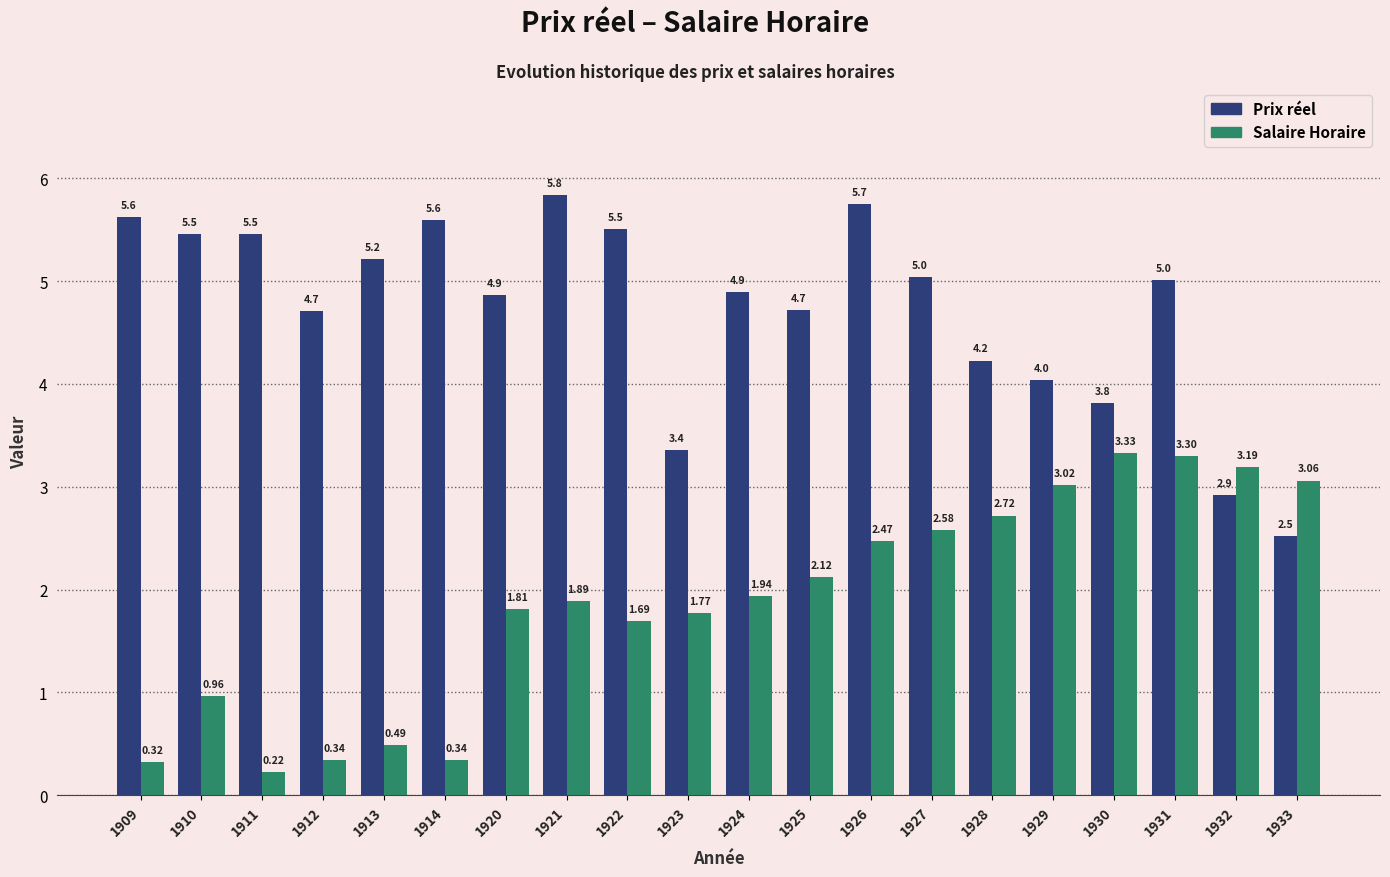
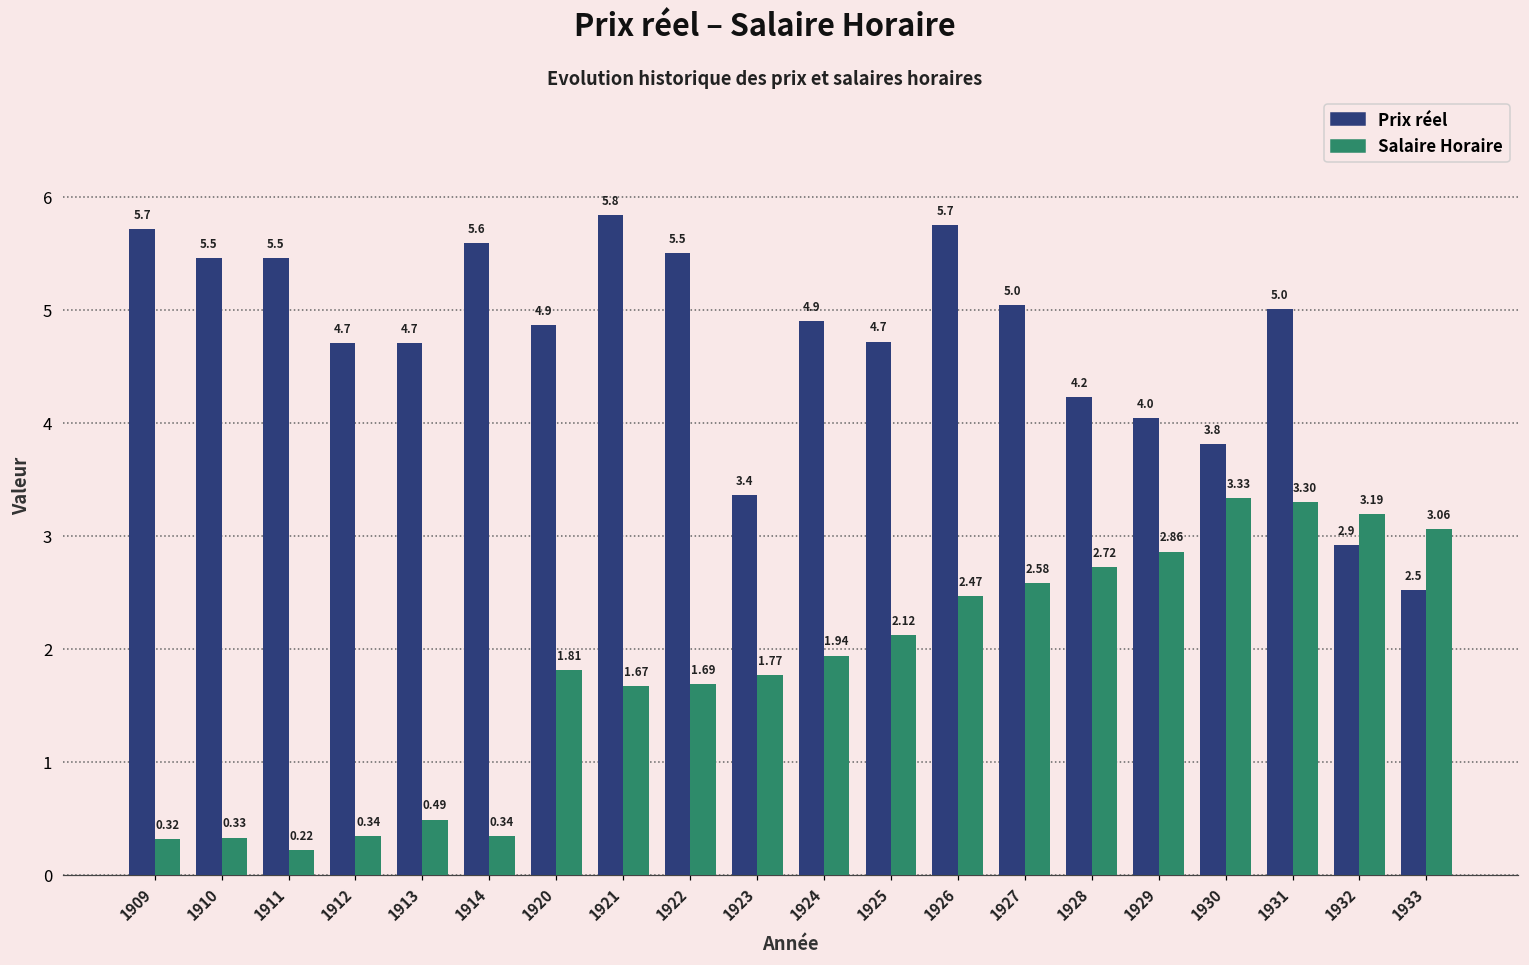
Prix réel, 1909: 5.6 -> 5.7
Salaire Horaire, 1910: 0.96 -> 0.33
Prix réel, 1913: 5.2 -> 4.7
Salaire Horaire, 1921: 1.89 -> 1.67
Salaire Horaire, 1929: 3.02 -> 2.86
